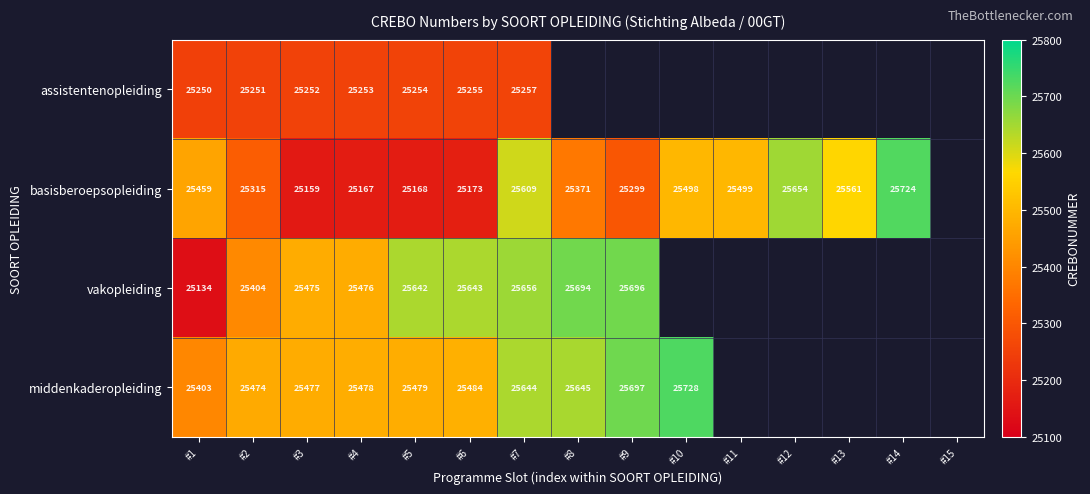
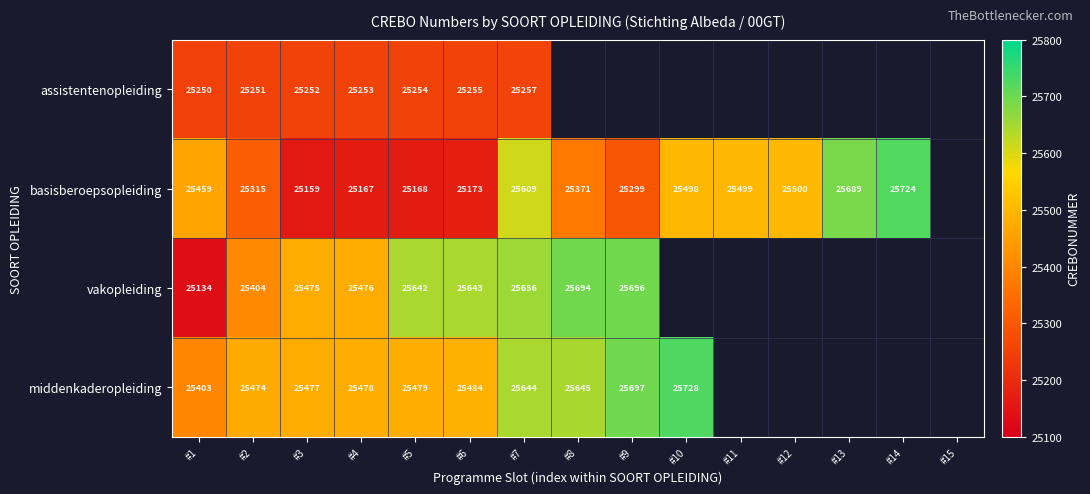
basisberoepsopleiding, #12: 25654 -> 25500
basisberoepsopleiding, #13: 25561 -> 25689
